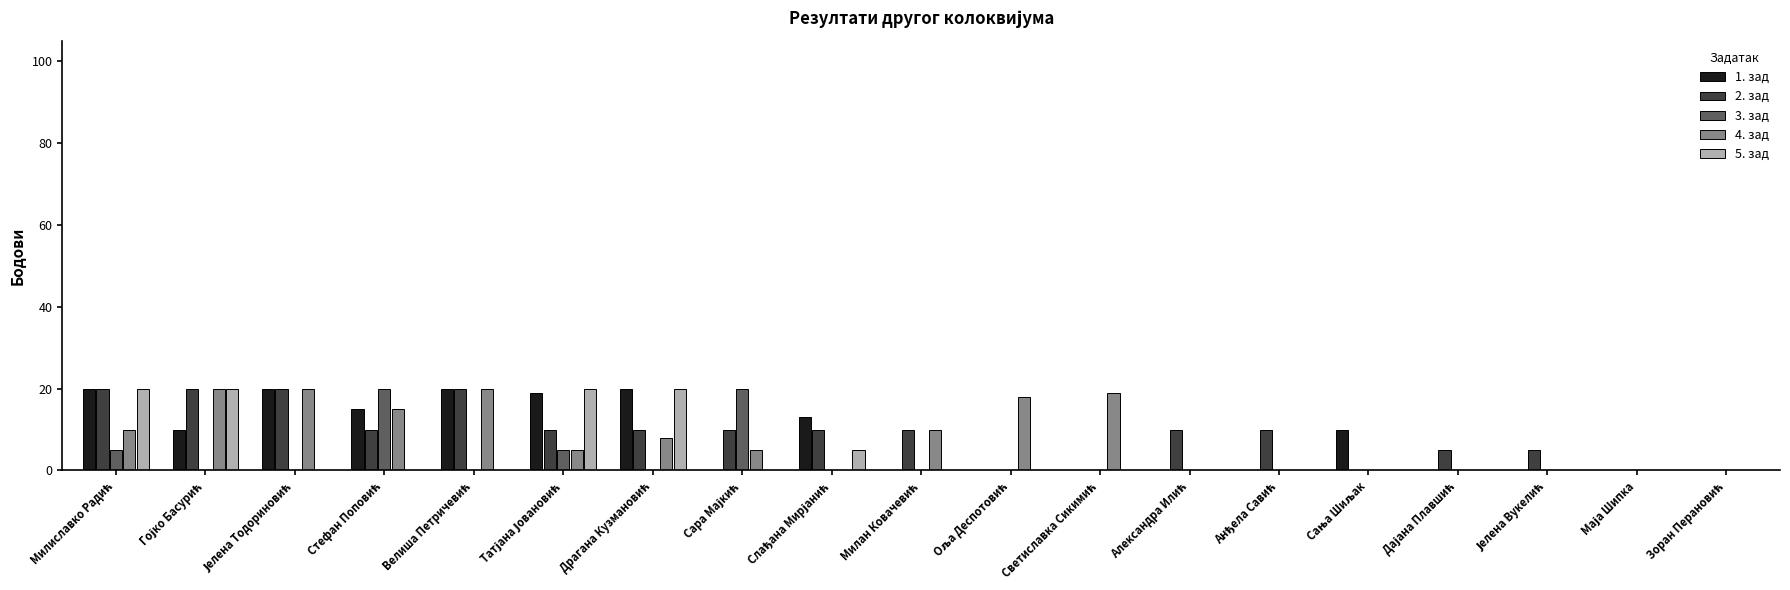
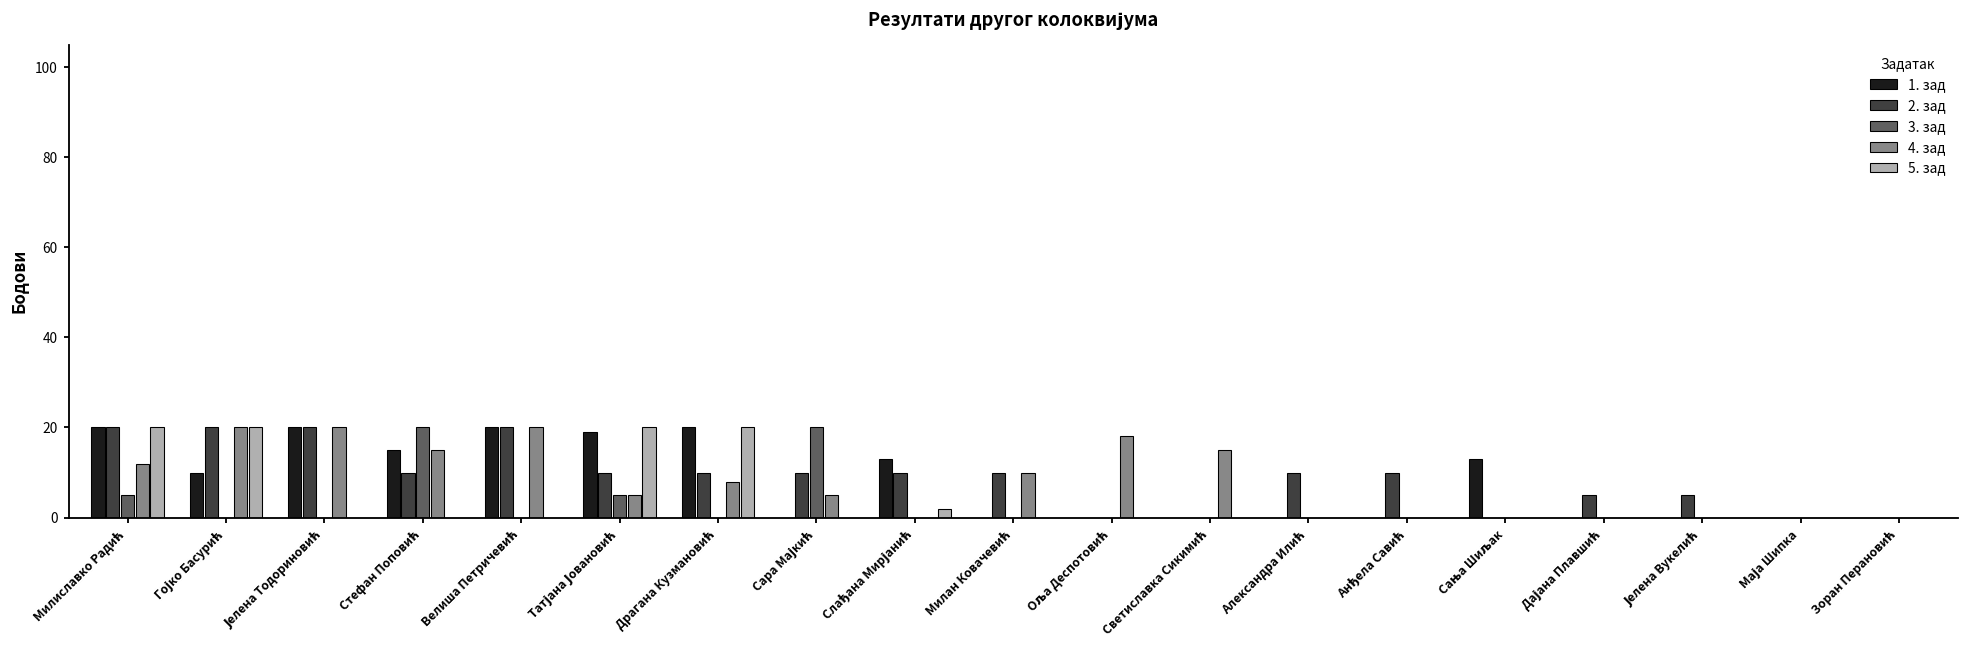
4. зад, Милиславко Радић: 10 -> 12
5. зад, Слађана Мирјанић: 5 -> 2
4. зад, Светиславка Сикимић: 19 -> 15
1. зад, Сања Шиљак: 10 -> 13
